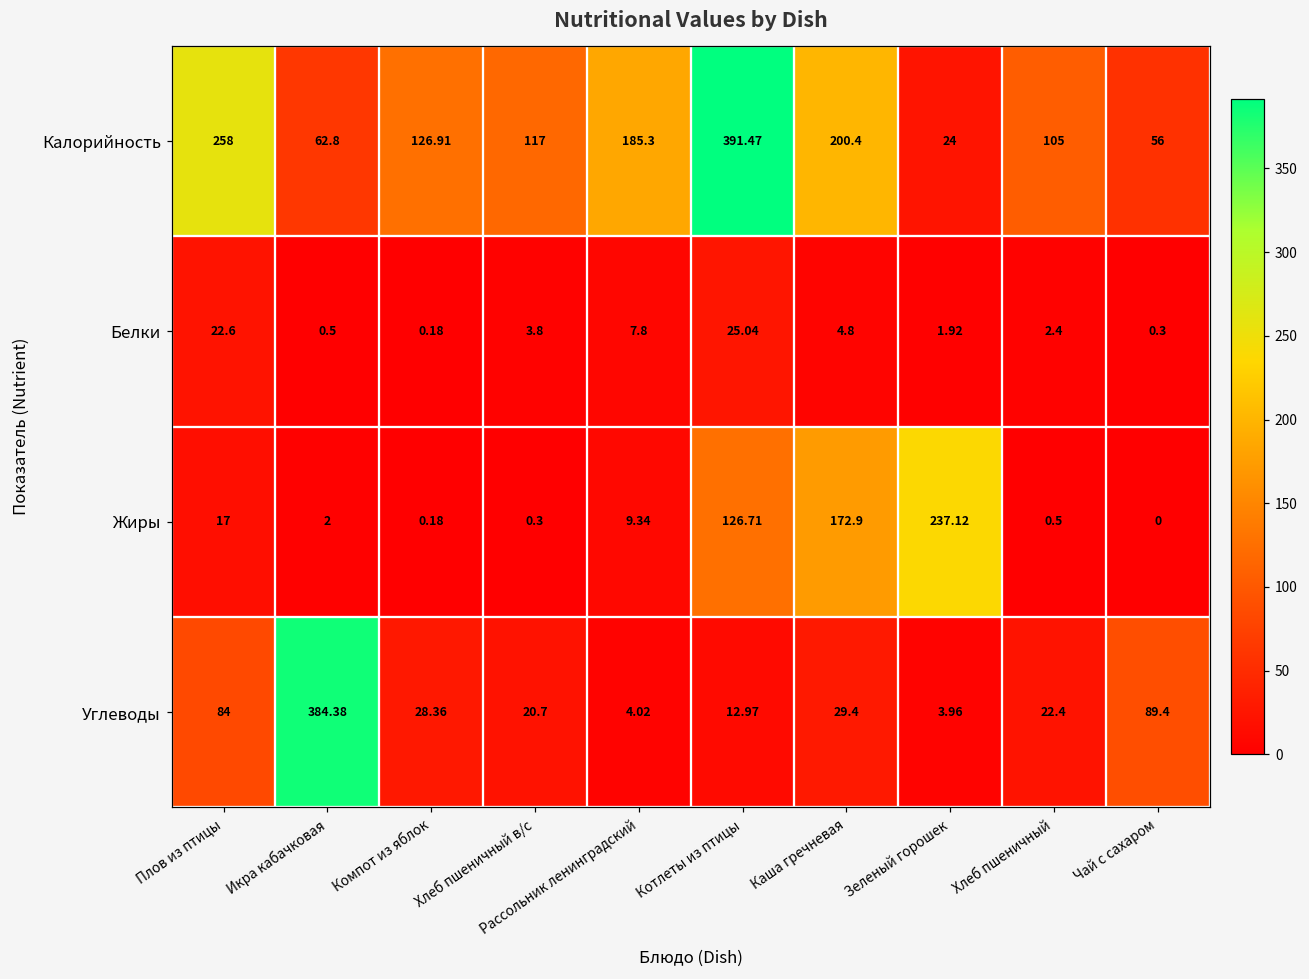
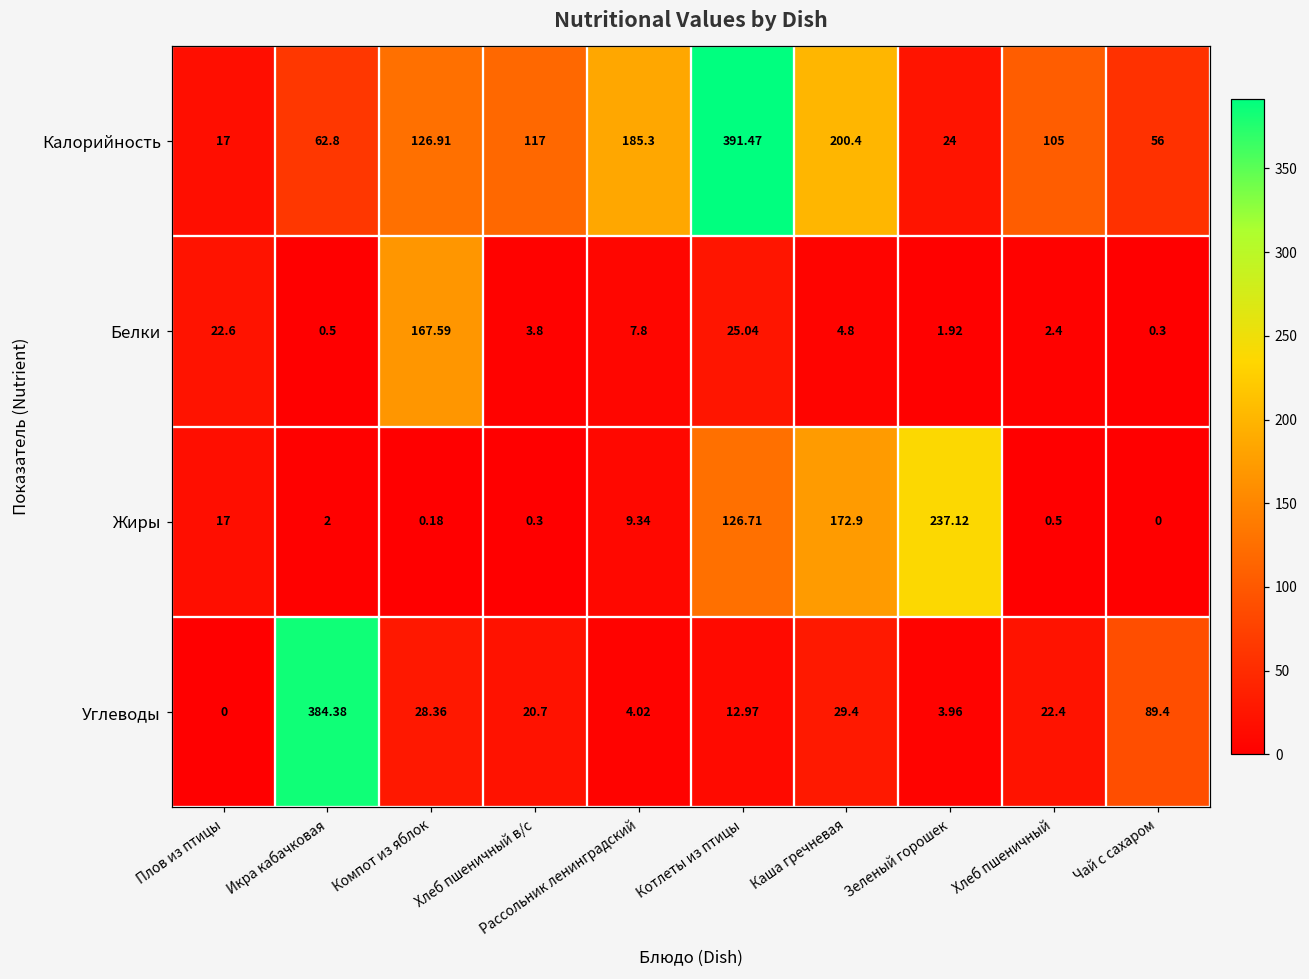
Калорийность, Плов из птицы: 258 -> 17
Белки, Компот из яблок: 0.18 -> 167.59
Углеводы, Плов из птицы: 84 -> 0
